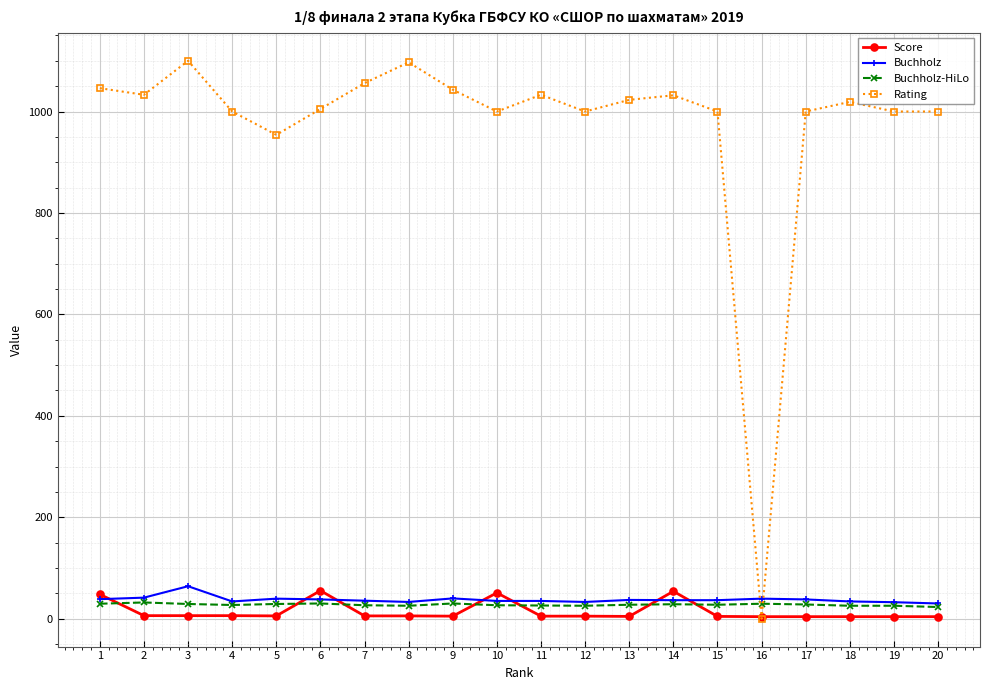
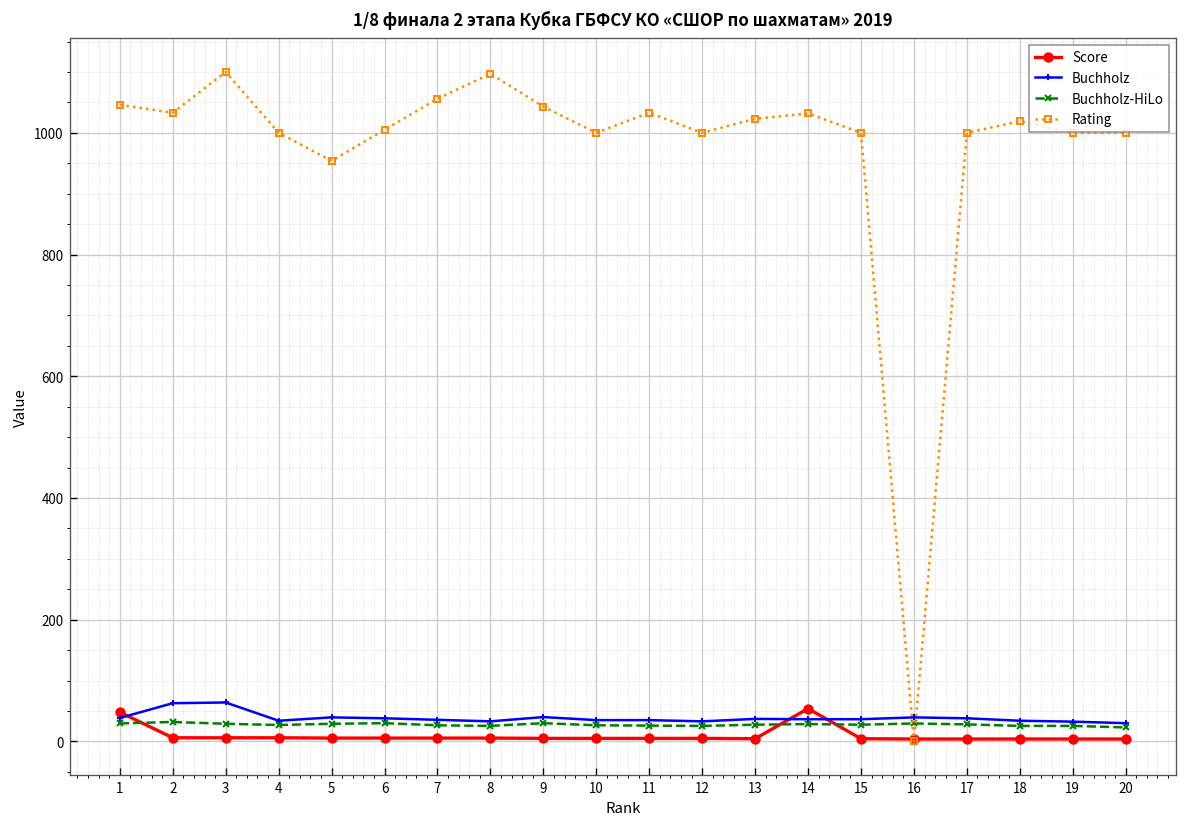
Buchholz, 2: 40 -> 60
Score, 6: 60 -> 10
Score, 10: 50 -> 10
